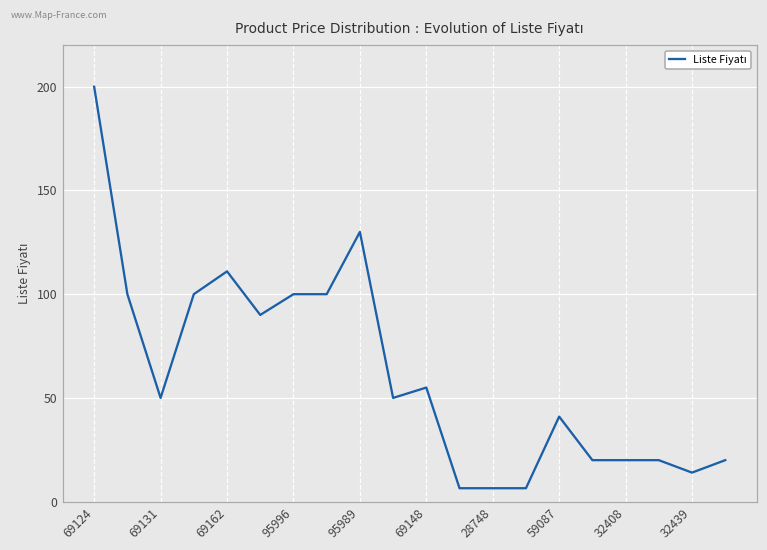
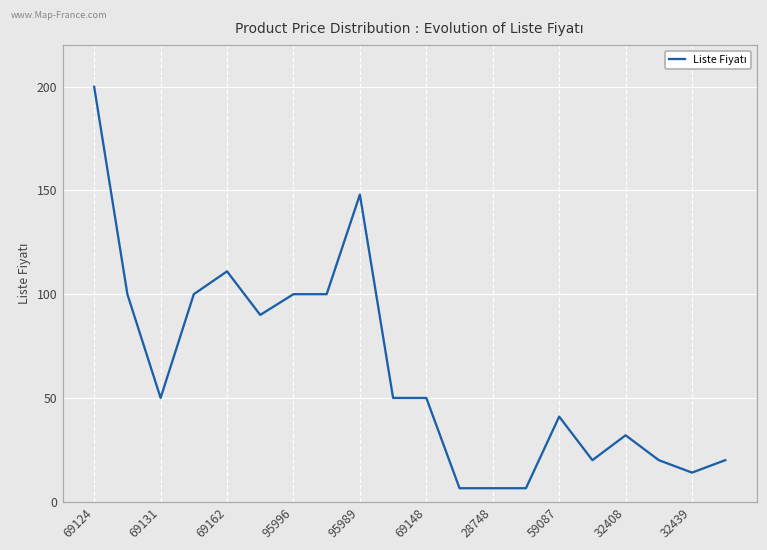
95989: 130 -> 148
69148: 55 -> 50
32408: 20 -> 32
